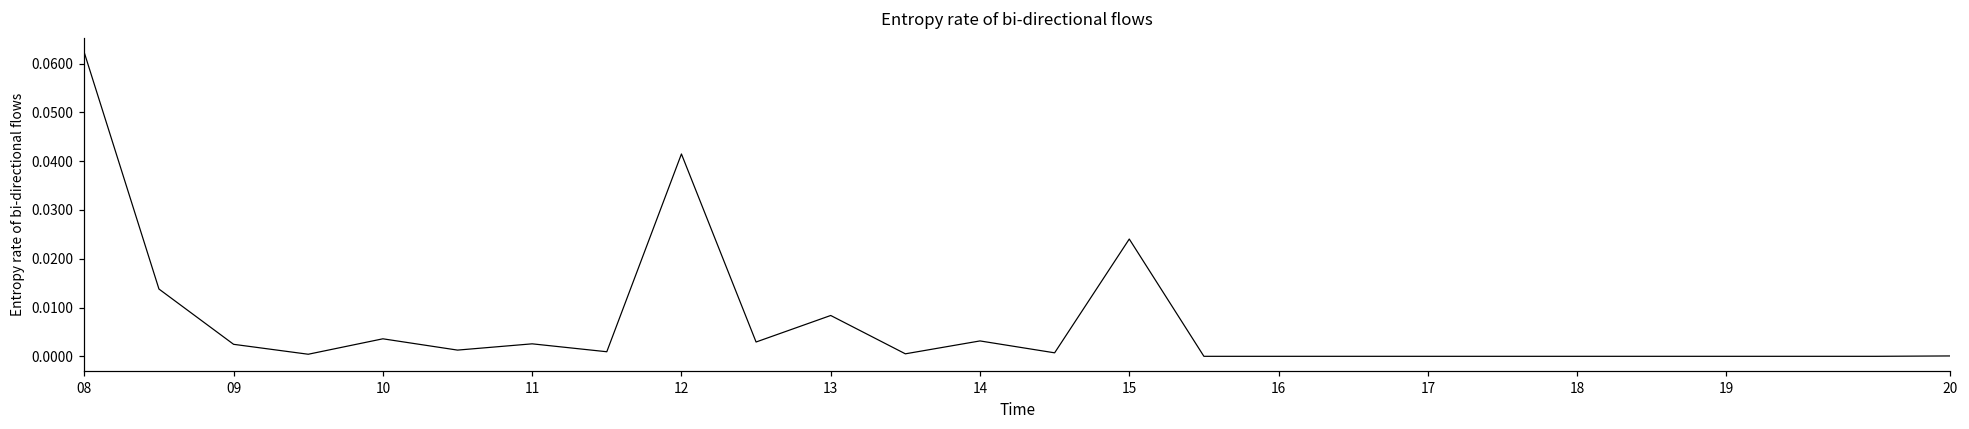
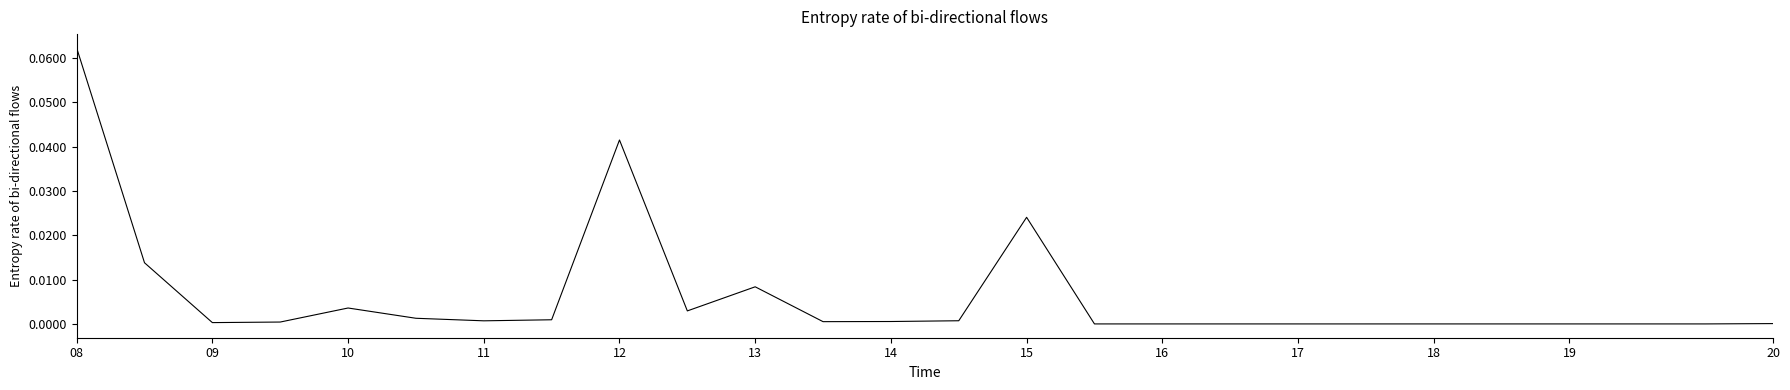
09: 0.002 -> 0.000
11: 0.003 -> 0.001
14: 0.003 -> 0.001
